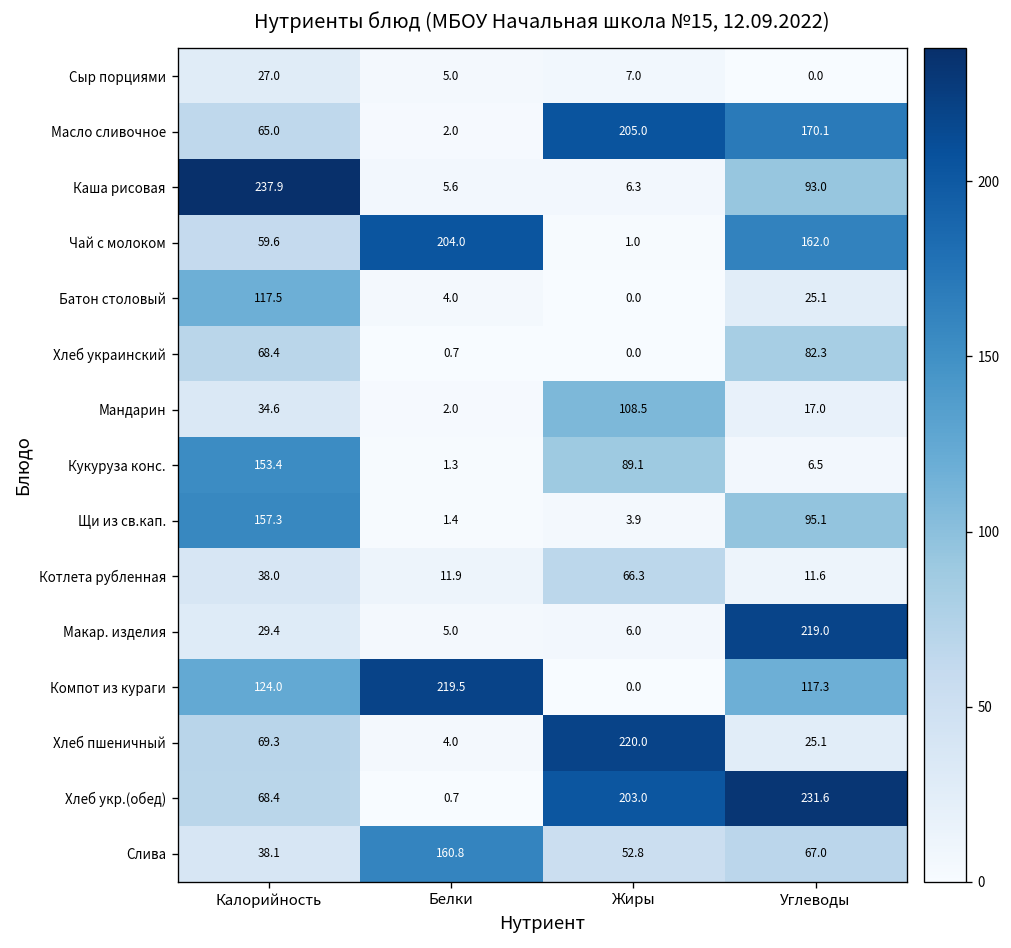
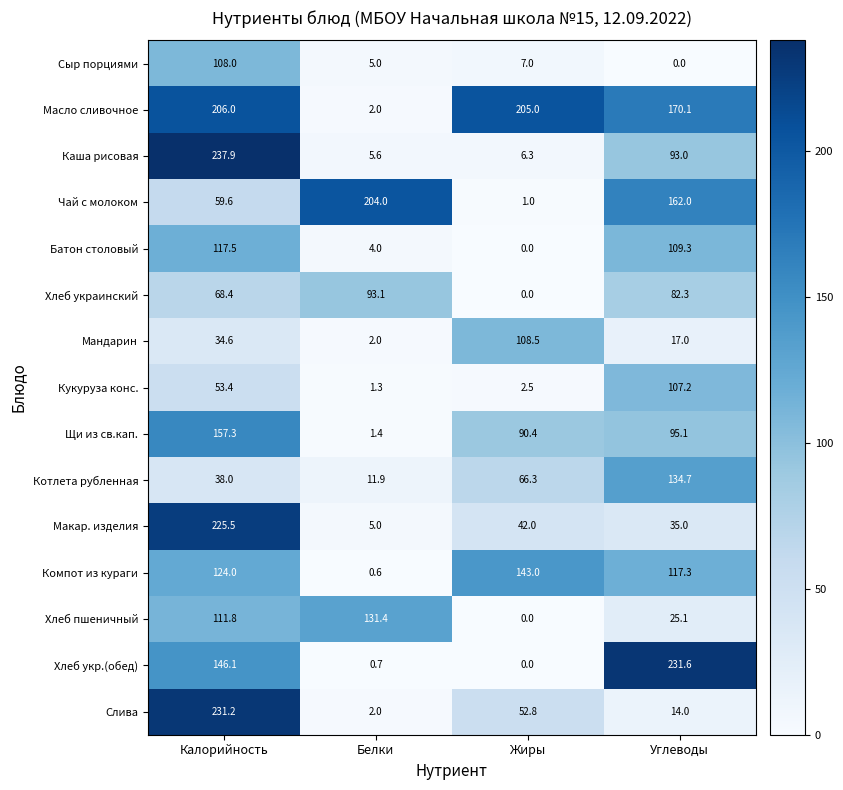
Сыр порциями, Калорийность: 27.0 -> 108.0
Масло сливочное, Калорийность: 65.0 -> 206.0
Батон столовый, Углеводы: 25.1 -> 109.3
Хлеб украинский, Белки: 0.7 -> 93.1
Кукуруза конс., Калорийность: 153.4 -> 53.4
Кукуруза конс., Жиры: 89.1 -> 2.5
Кукуруза конс., Углеводы: 6.5 -> 107.2
Щи из св.кап., Жиры: 3.9 -> 90.4
Котлета рубленная, Углеводы: 11.6 -> 134.7
Макар. изделия, Калорийность: 29.4 -> 225.5
Макар. изделия, Жиры: 6.0 -> 42.0
Макар. изделия, Углеводы: 219.0 -> 35.0
Компот из кураги, Белки: 219.5 -> 0.6
Компот из кураги, Жиры: 0.0 -> 143.0
Хлеб пшеничный, Калорийность: 69.3 -> 111.8
Хлеб пшеничный, Белки: 4.0 -> 131.4
Хлеб пшеничный, Жиры: 220.0 -> 0.0
Хлеб укр.(обед), Калорийность: 68.4 -> 146.1
Хлеб укр.(обед), Жиры: 203.0 -> 0.0
Слива, Калорийность: 38.1 -> 231.2
Слива, Белки: 160.8 -> 2.0
Слива, Углеводы: 67.0 -> 14.0
